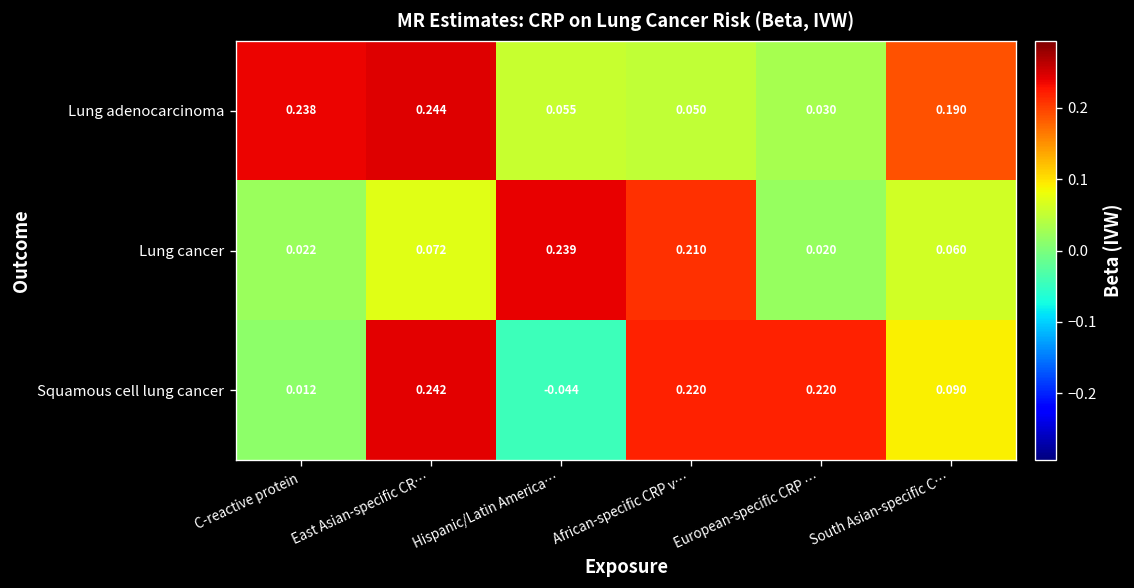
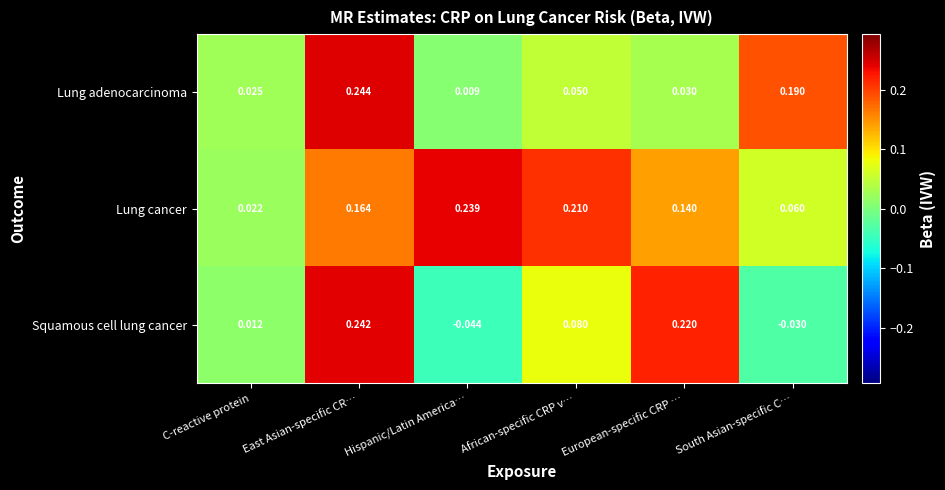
Lung adenocarcinoma, C-reactive protein: 0.238 -> 0.025
Lung adenocarcinoma, Hispanic/Latin America…: 0.055 -> 0.009
Lung cancer, East Asian-specific CR…: 0.072 -> 0.164
Lung cancer, European-specific CRP …: 0.020 -> 0.140
Squamous cell lung cancer, African-specific CRP v…: 0.220 -> 0.080
Squamous cell lung cancer, South Asian-specific C…: 0.090 -> -0.030
